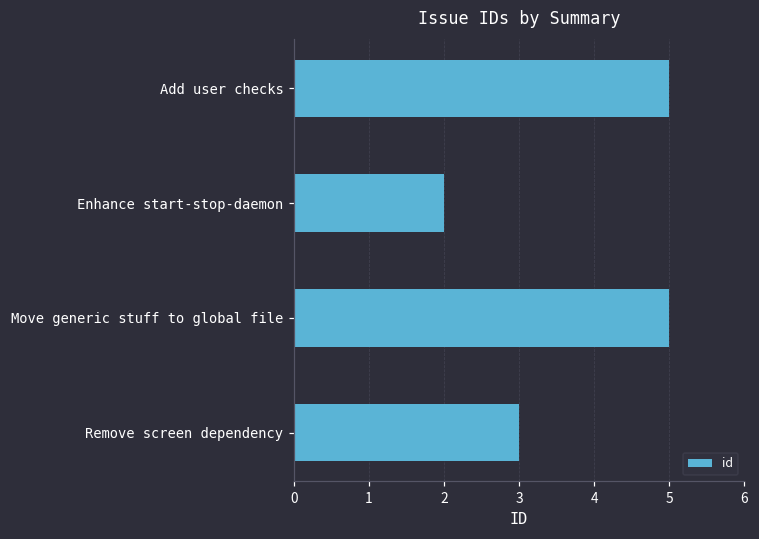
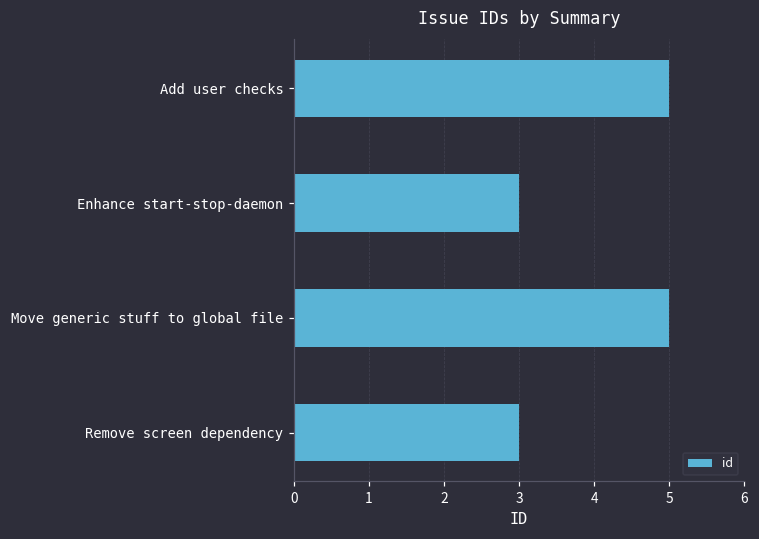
Enhance start-stop-daemon: 2 -> 3
